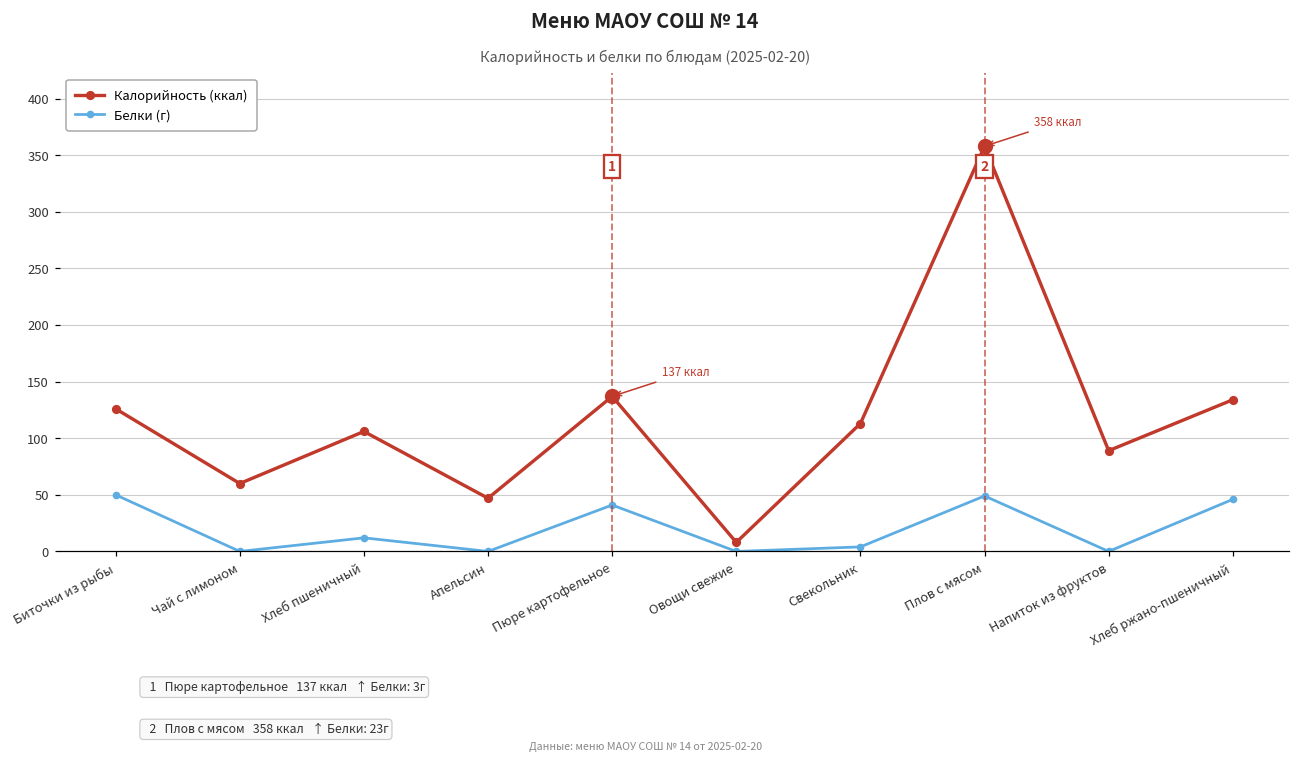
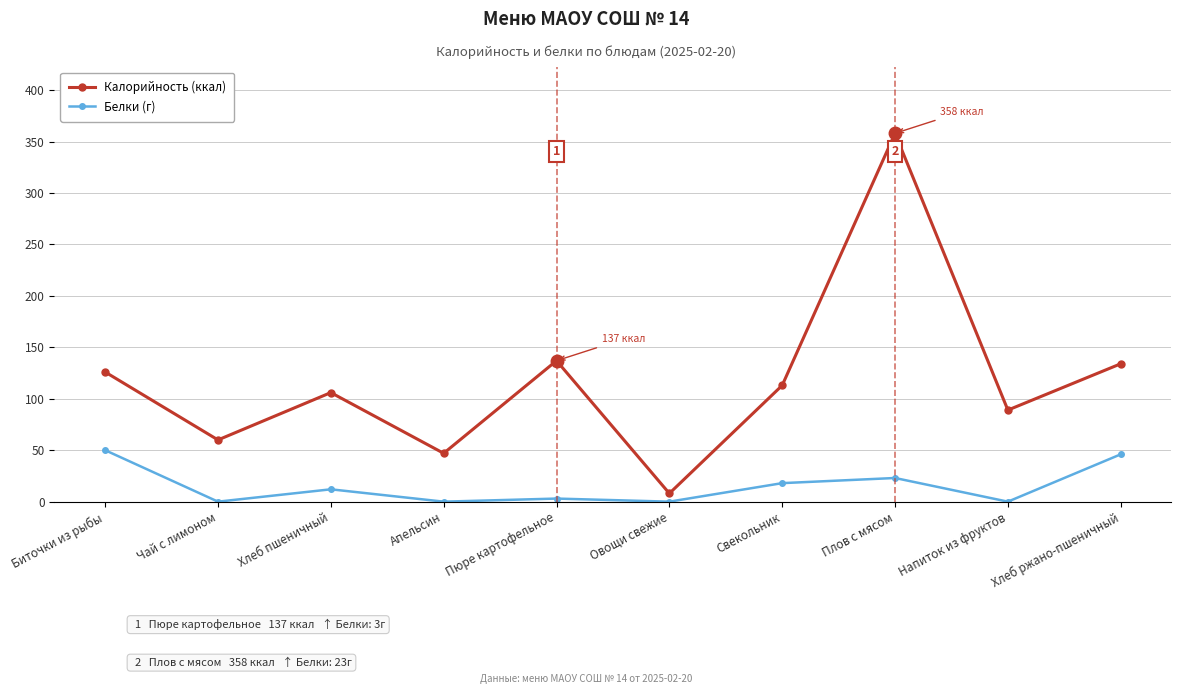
Белки (г), Пюре картофельное: 41 -> 3
Белки (г), Свекольник: 4 -> 18
Белки (г), Плов с мясом: 49 -> 23
